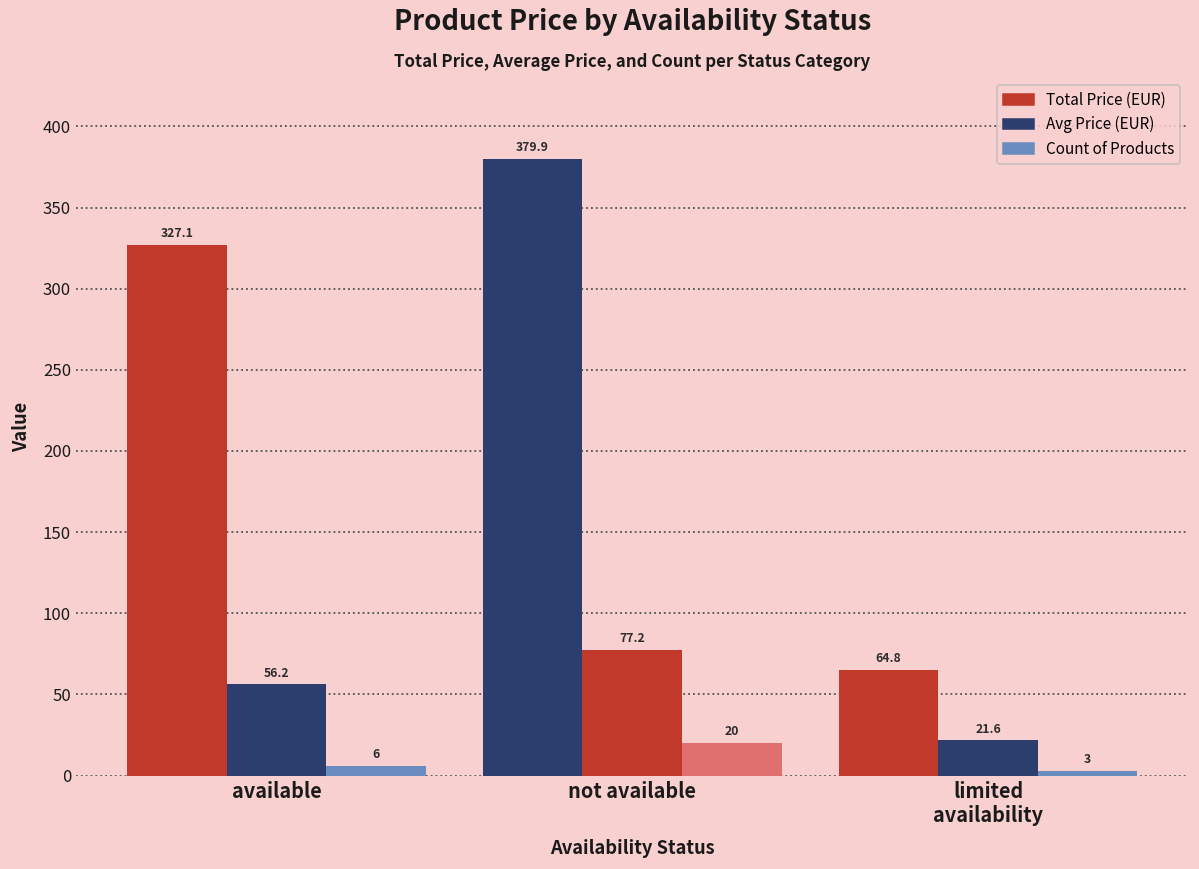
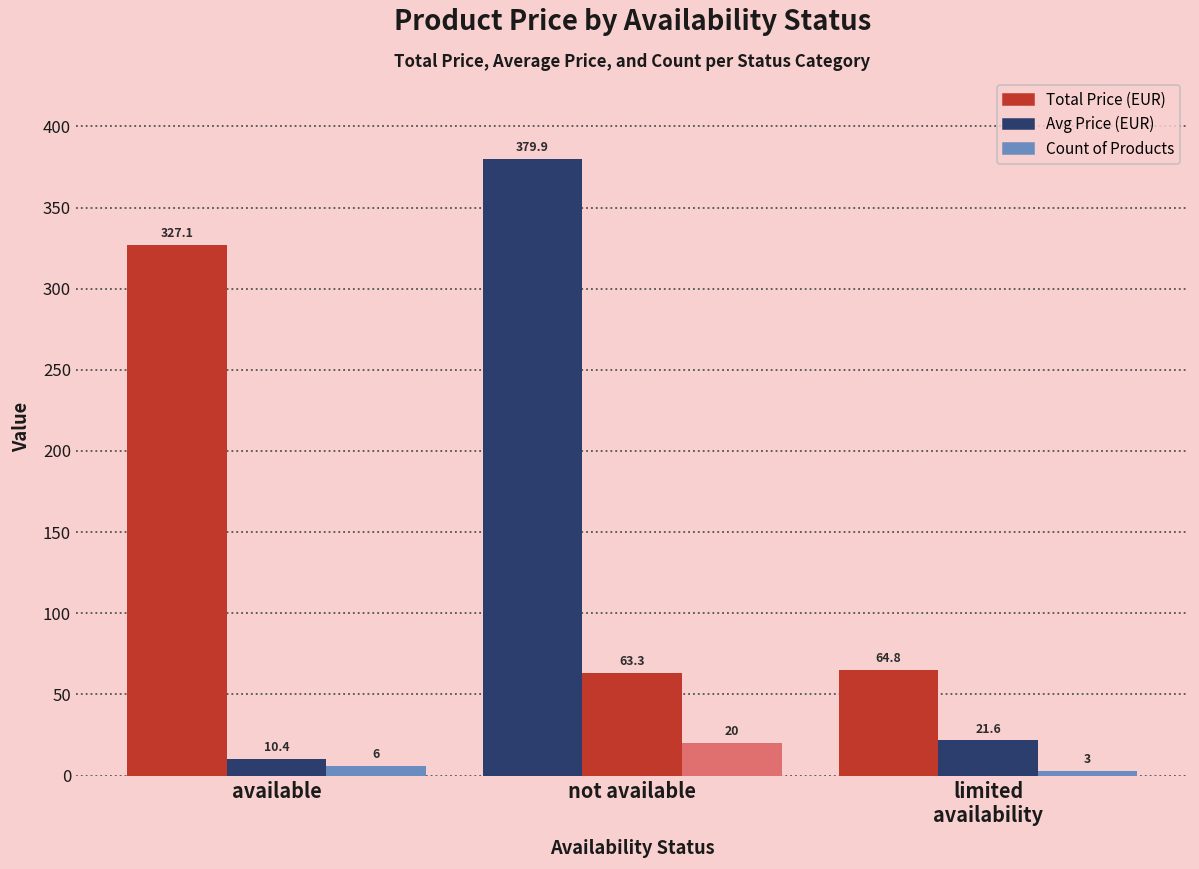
Avg Price (EUR), available: 56.2 -> 10.4
Avg Price (EUR), not available: 77.2 -> 63.3
